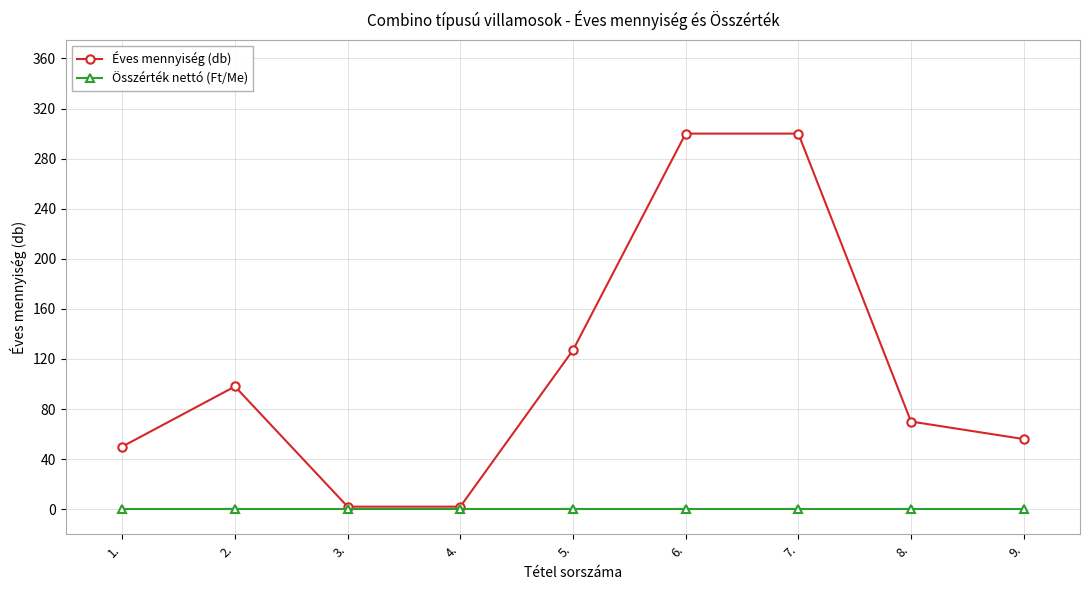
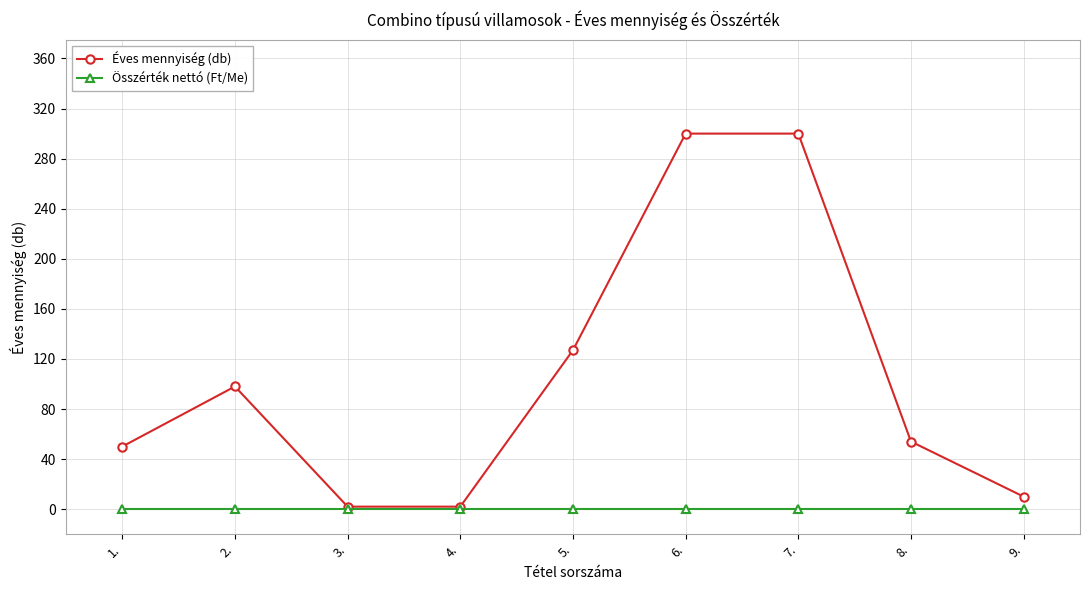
Éves mennyiség (db), 8.: 70 -> 54
Éves mennyiség (db), 9.: 56 -> 10
